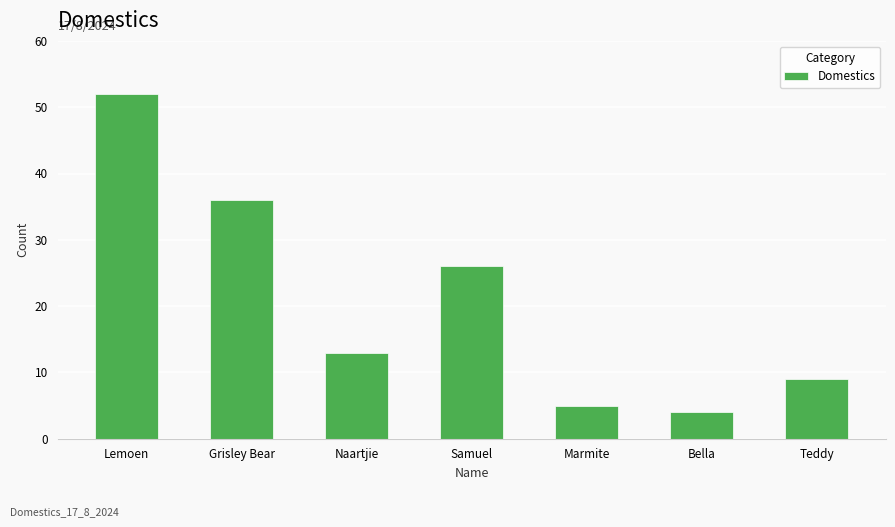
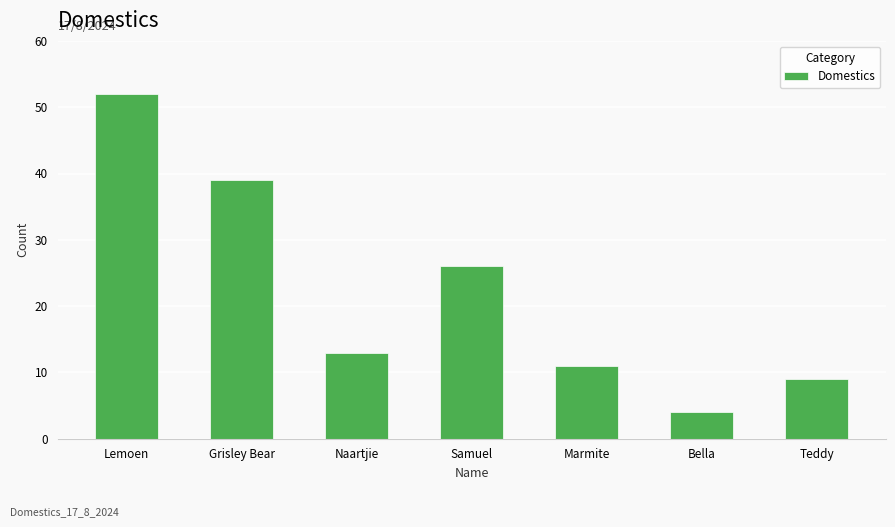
Grisley Bear: 36 -> 39
Marmite: 5 -> 11
